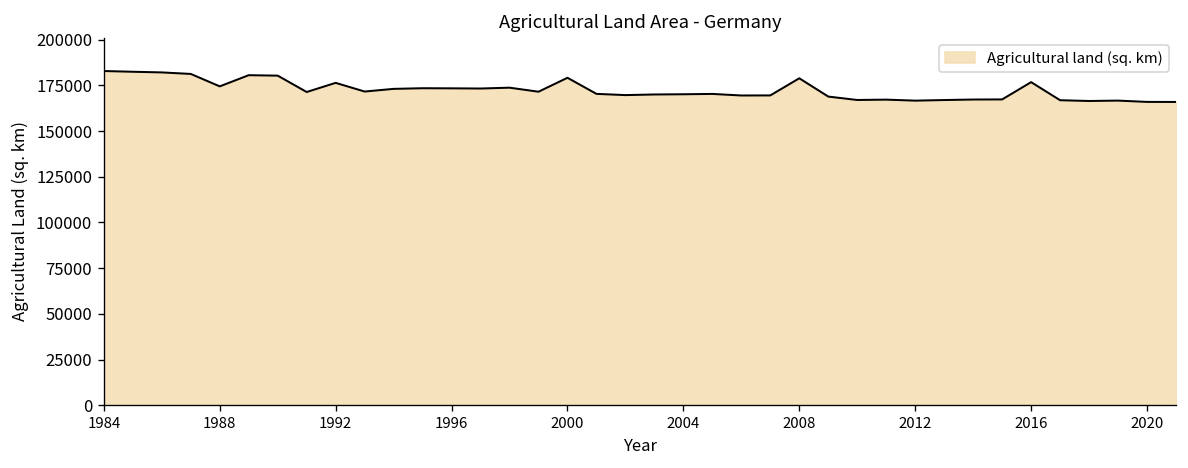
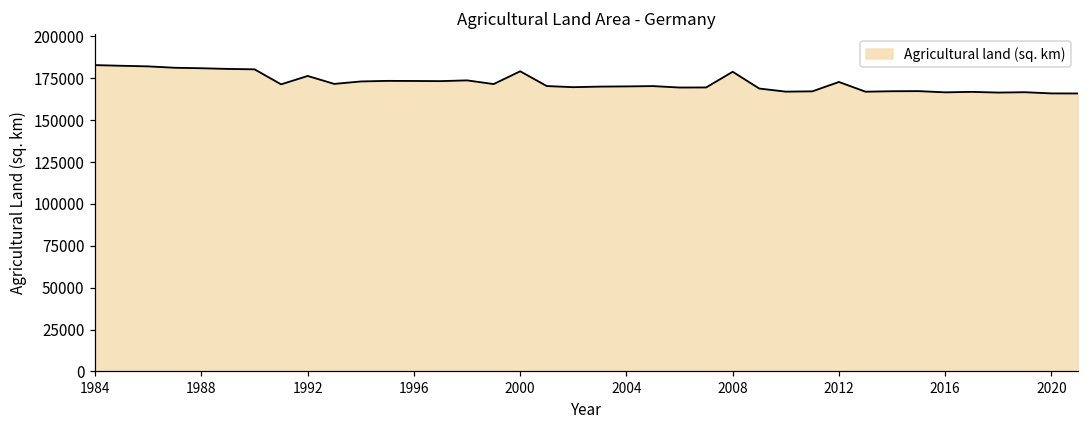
1988: 174000 -> 181000
2012: 167000 -> 173000
2016: 177000 -> 167000
